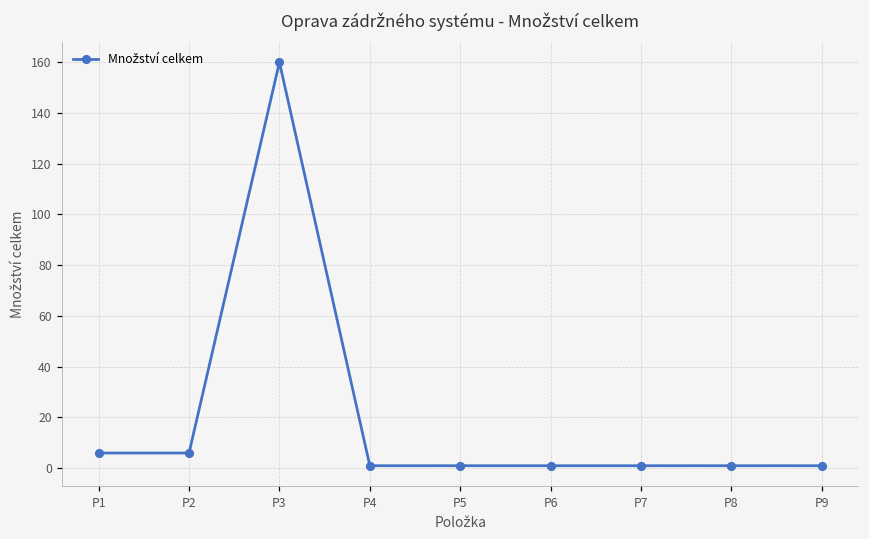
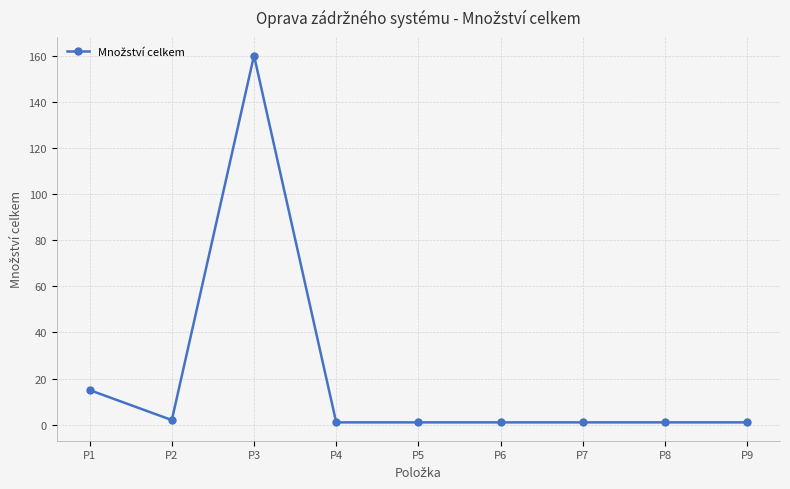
P1: 6 -> 15
P2: 6 -> 2
